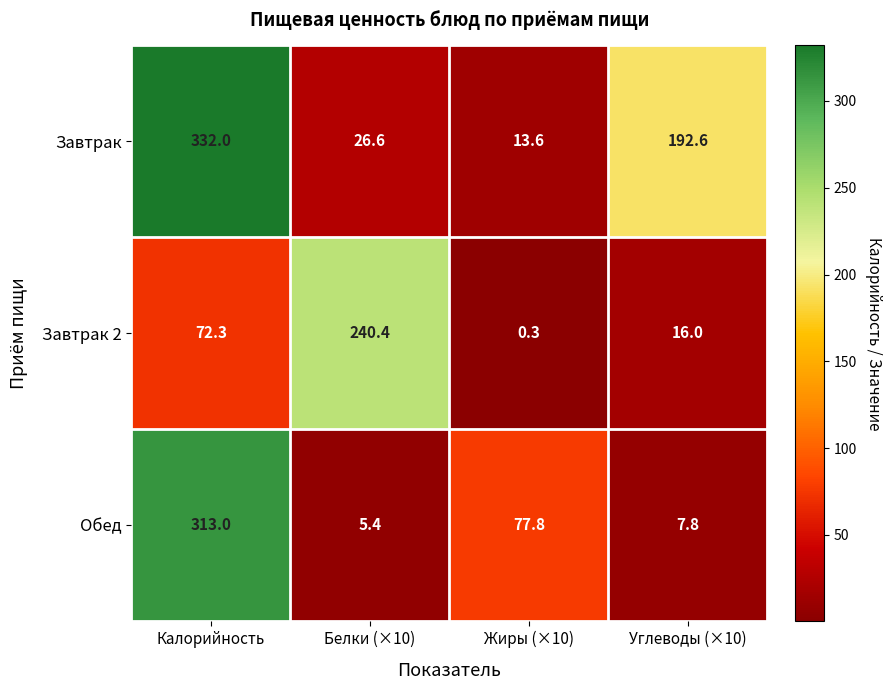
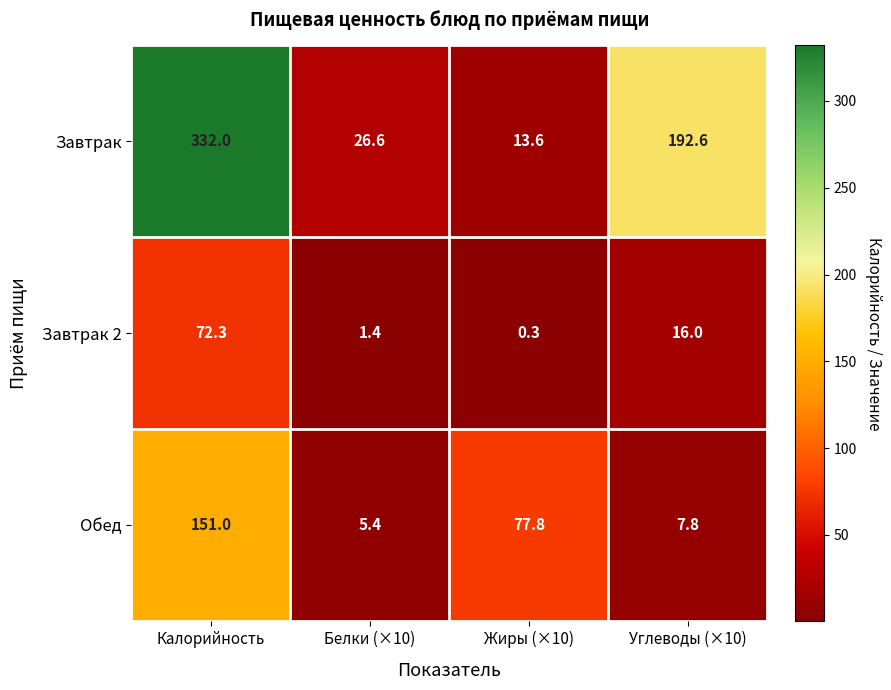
Завтрак 2, Белки (×10): 240.4 -> 1.4
Обед, Калорийность: 313.0 -> 151.0
